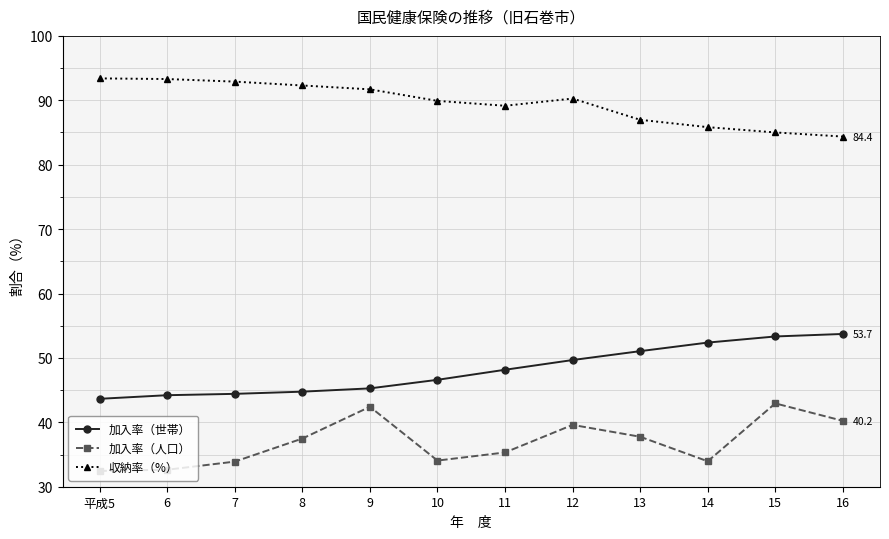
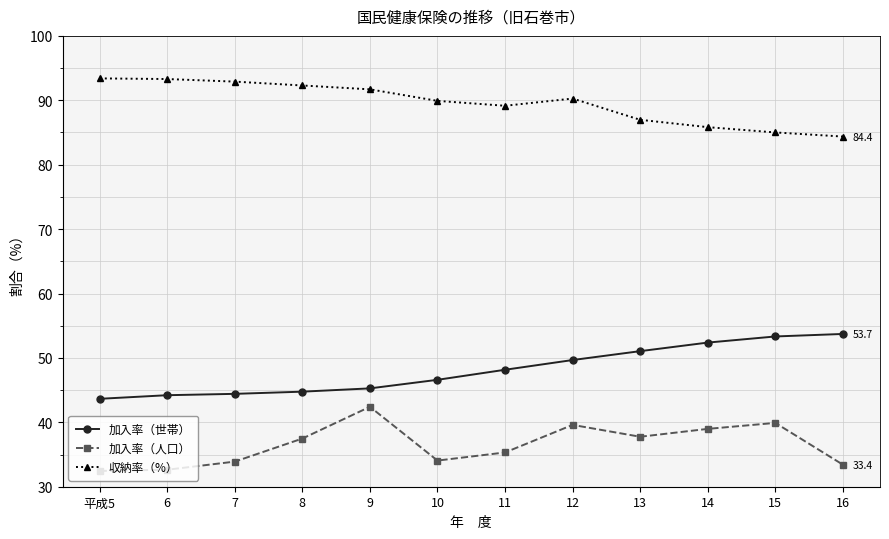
加入率（人口）, 14: 34 -> 39
加入率（人口）, 15: 43 -> 40
加入率（人口）, 16: 40.2 -> 33.4
